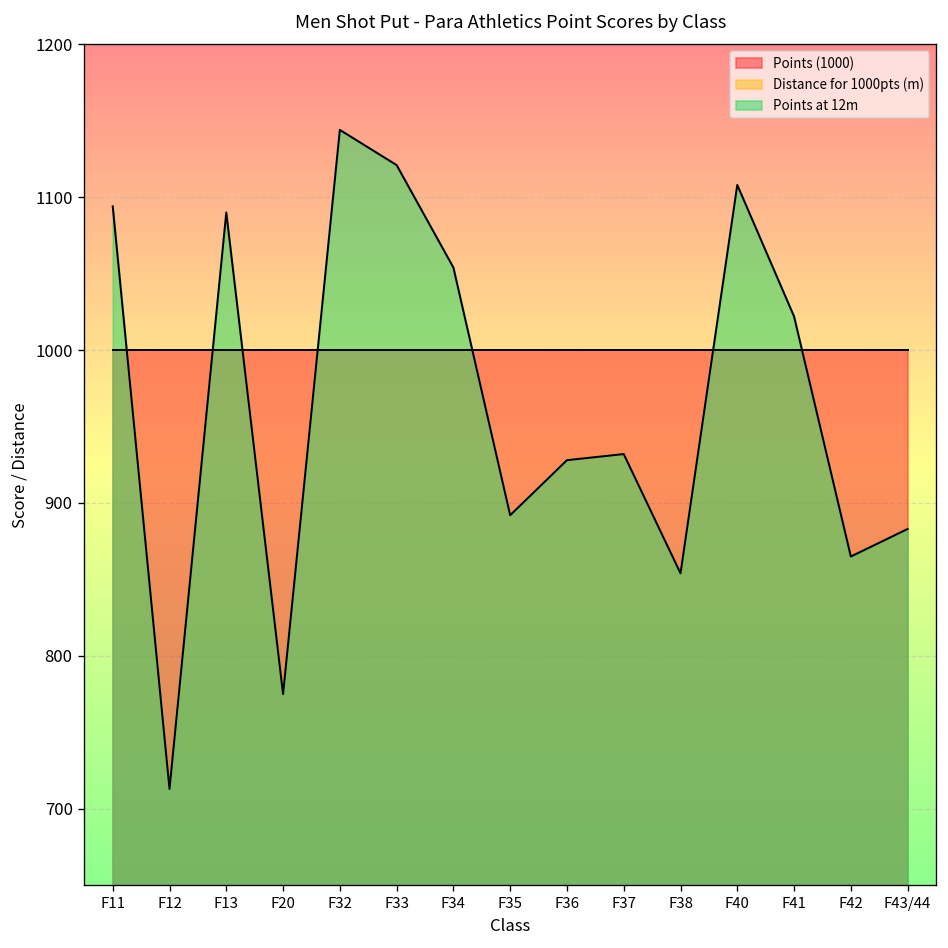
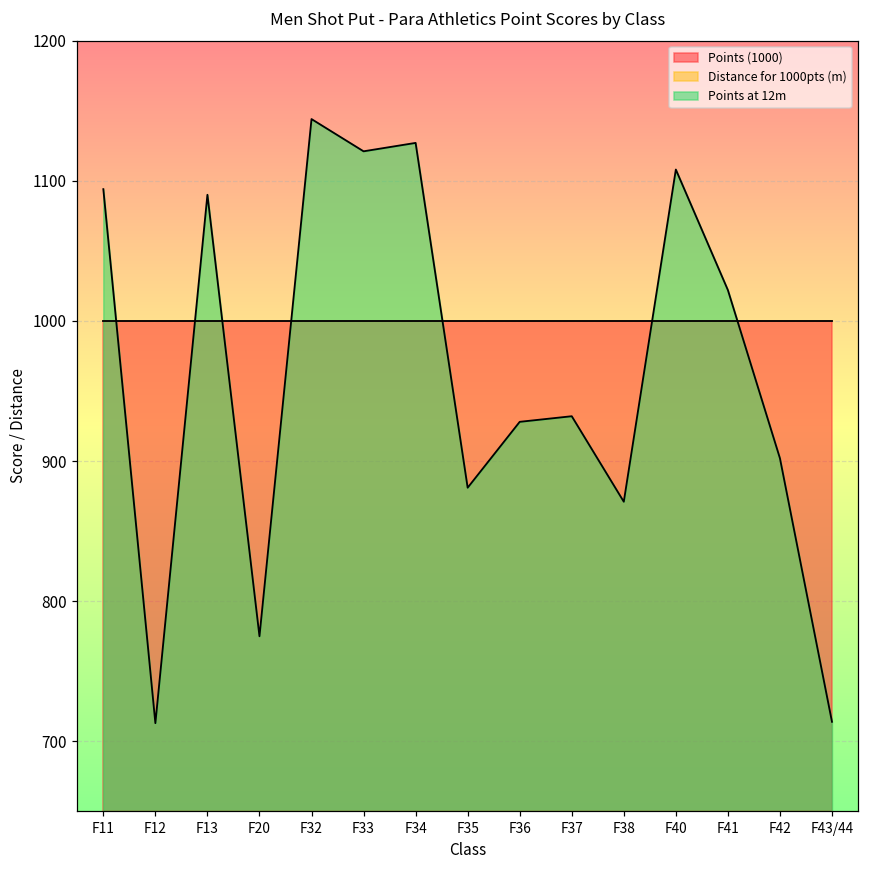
Points at 12m, F34: 1054 -> 1127
Points at 12m, F35: 892 -> 881
Points at 12m, F38: 854 -> 871
Points at 12m, F42: 865 -> 902
Points at 12m, F43/44: 883 -> 714
